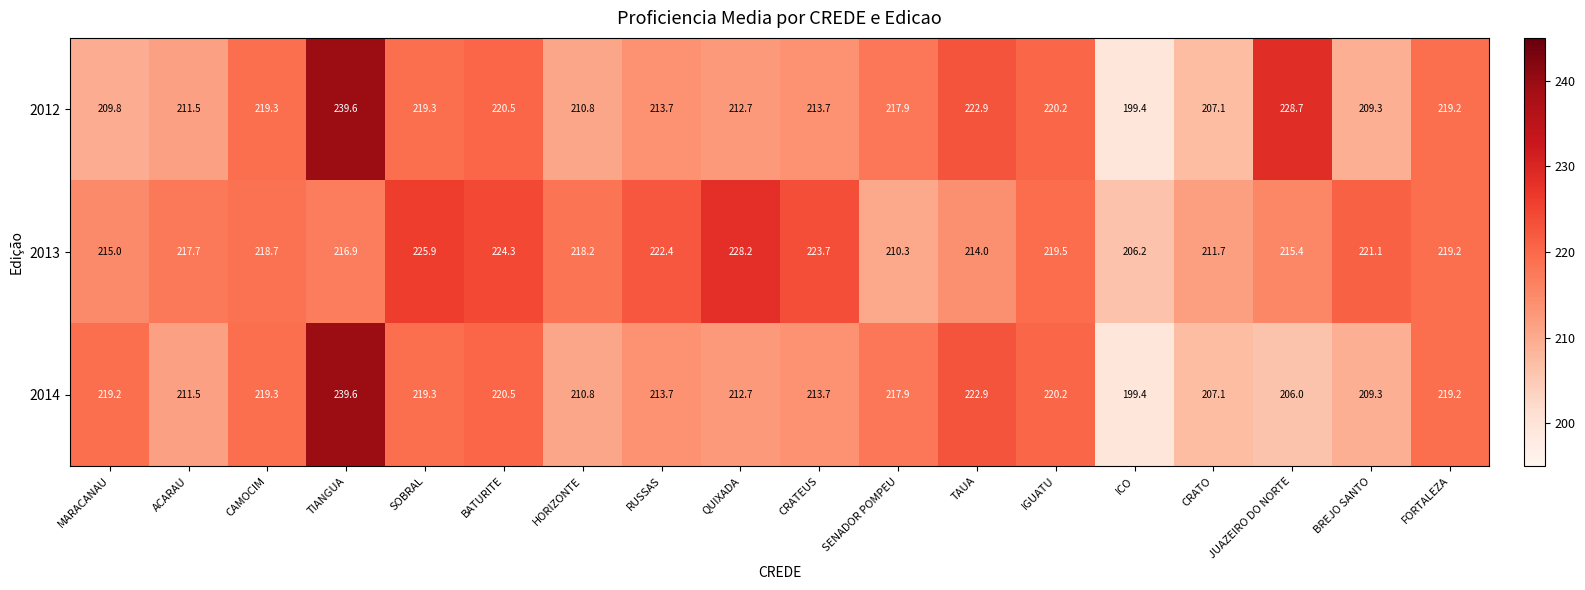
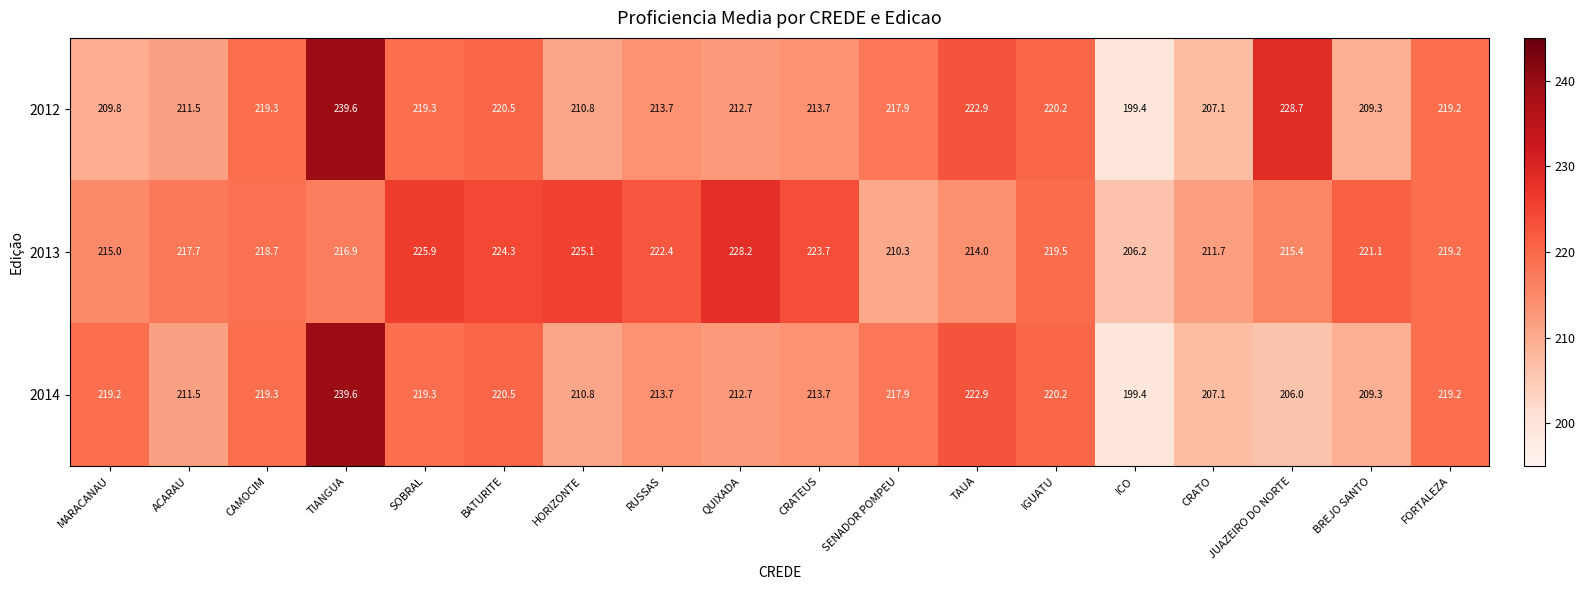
2013, HORIZONTE: 218.2 -> 225.1
